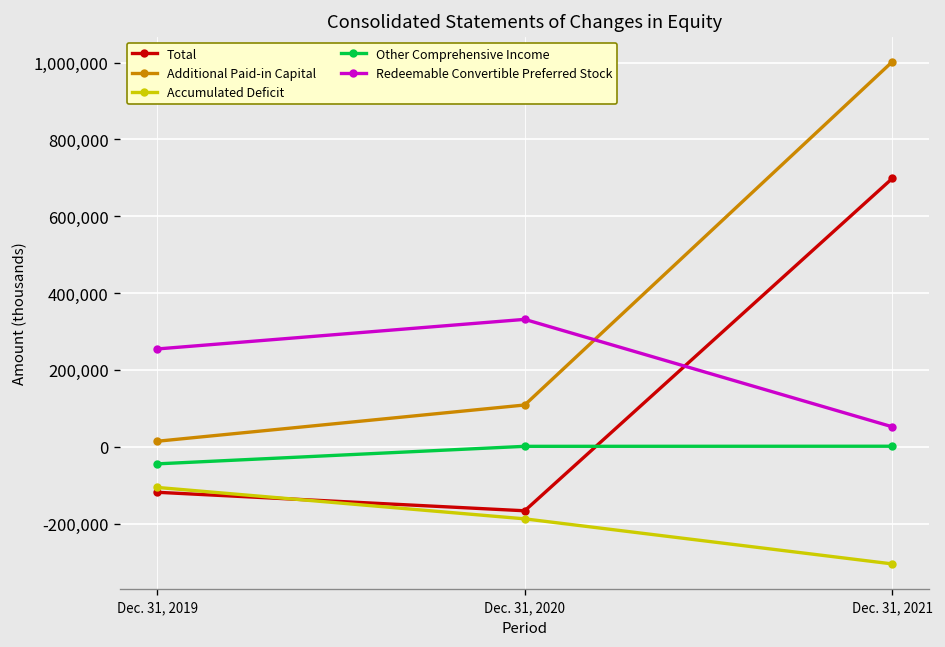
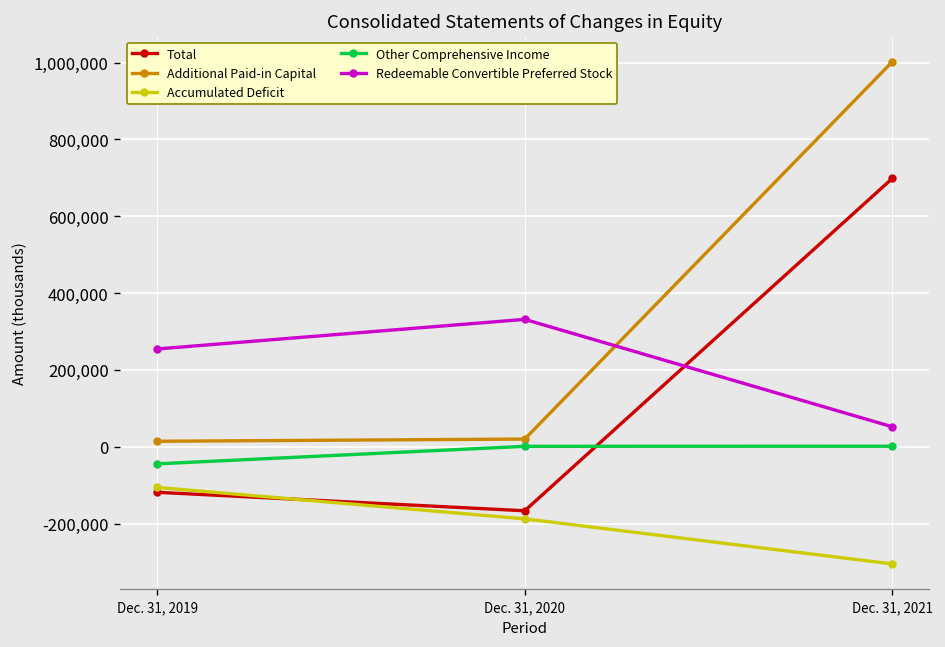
Additional Paid-in Capital, Dec. 31, 2020: 110,000 -> 20,000
